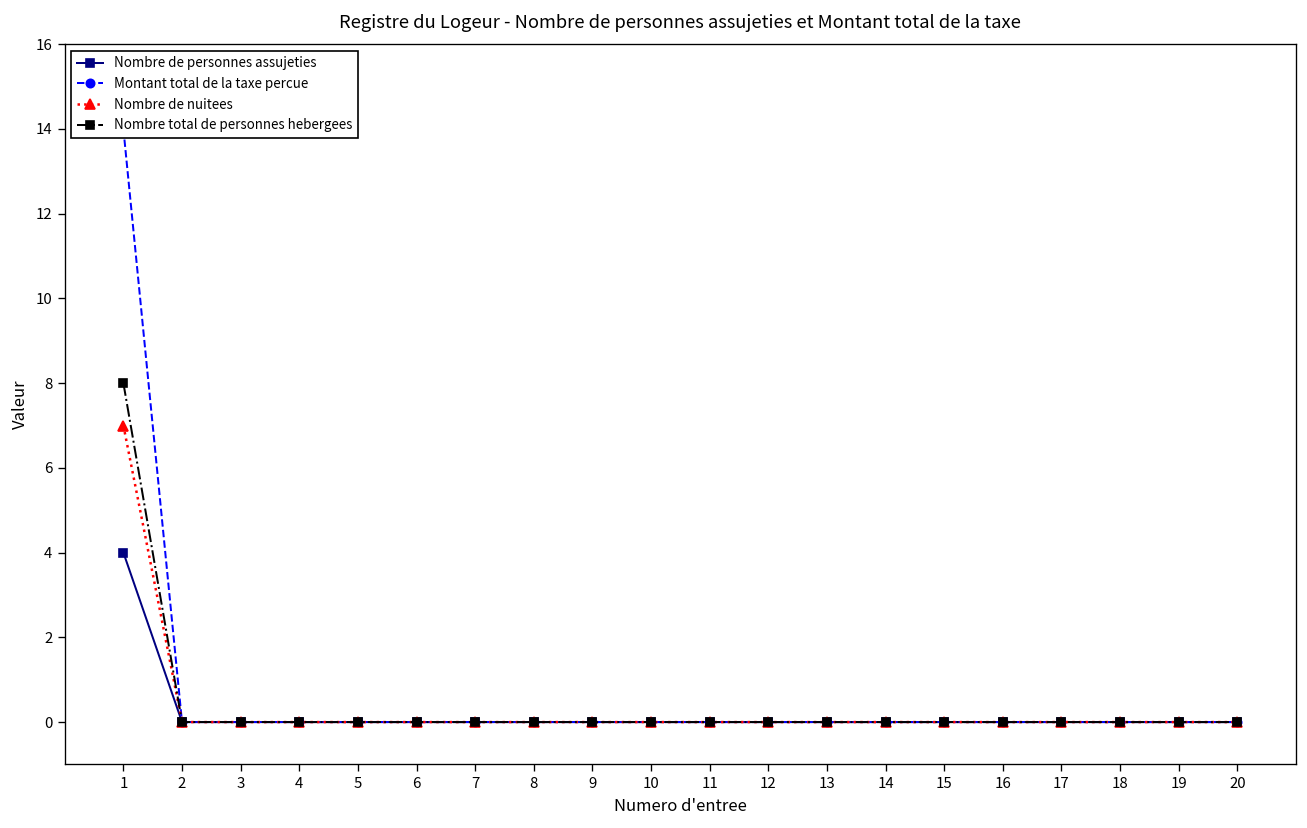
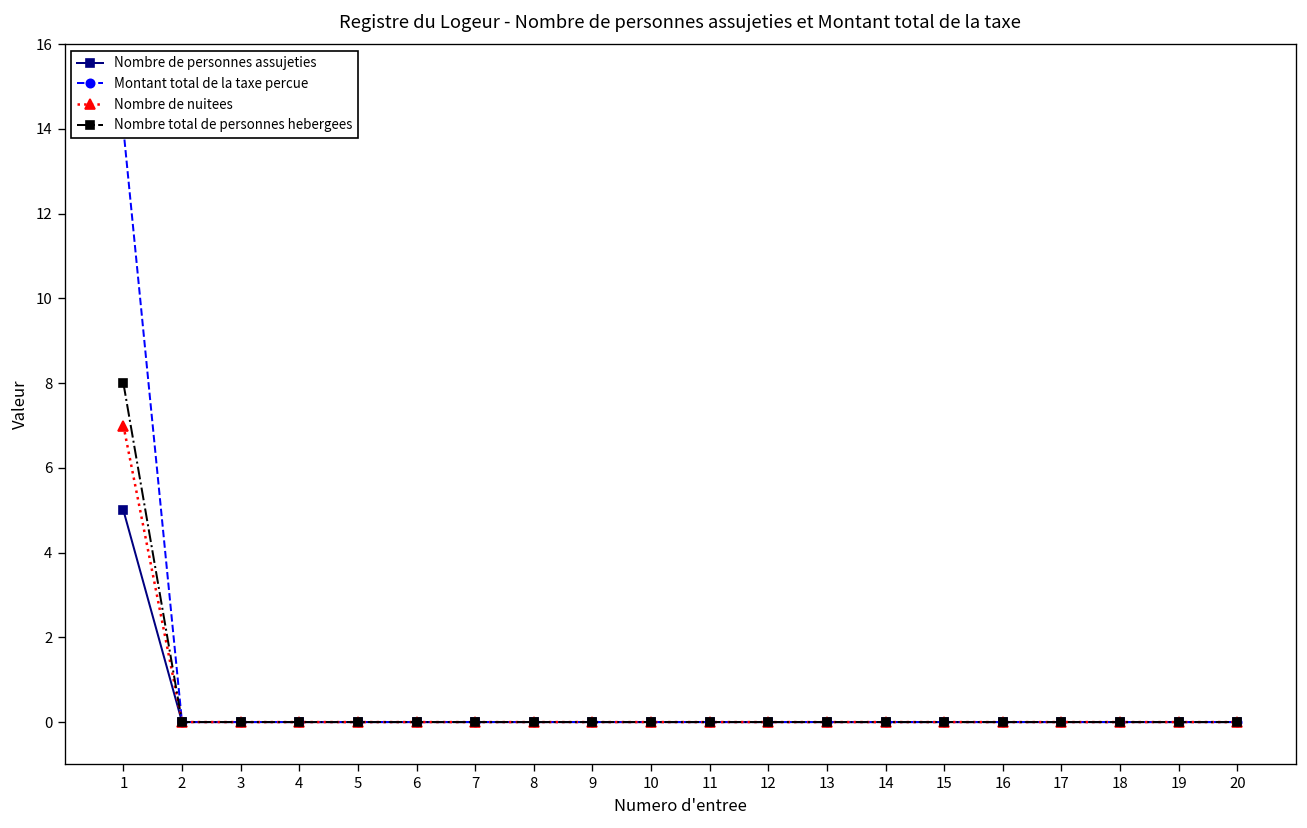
Nombre de personnes assujeties, 1: 4 -> 5
